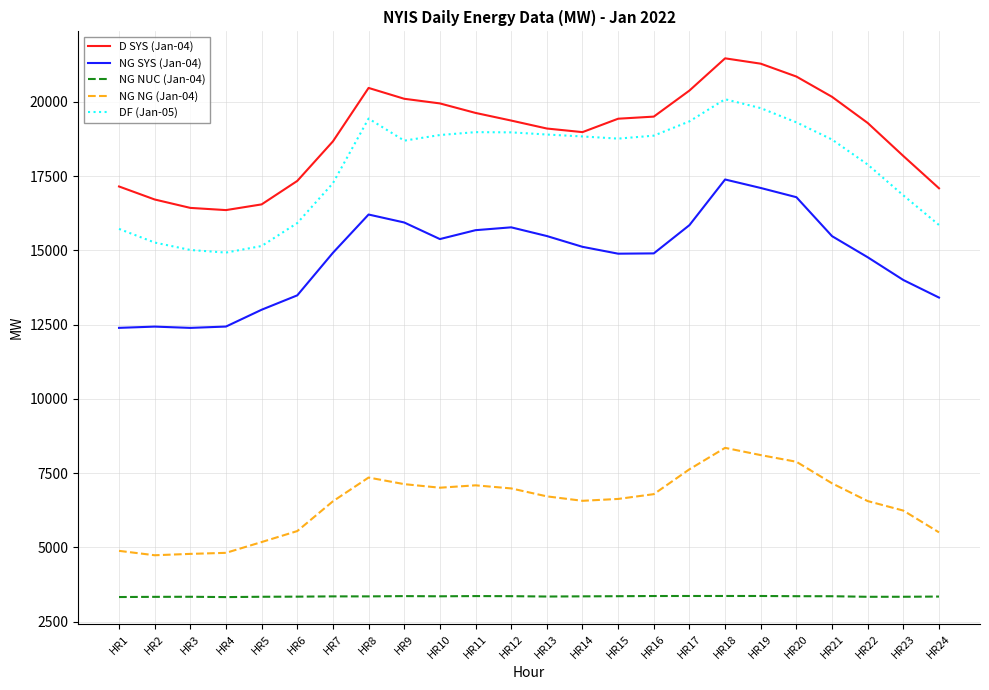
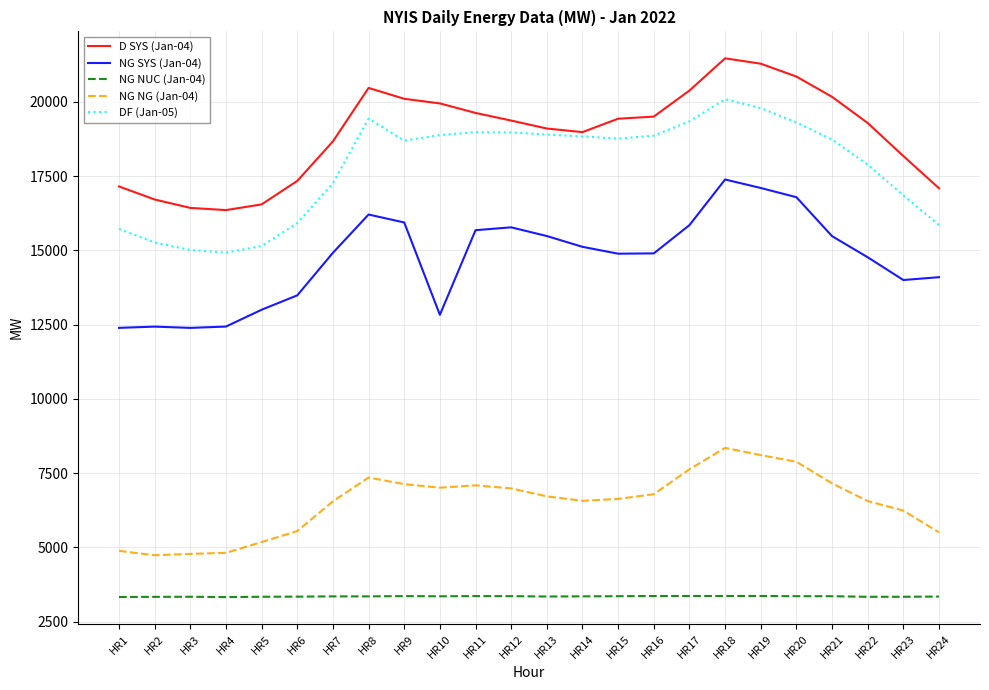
NG SYS (Jan-04), HR10: 15400 -> 12800
NG SYS (Jan-04), HR24: 13400 -> 14100
